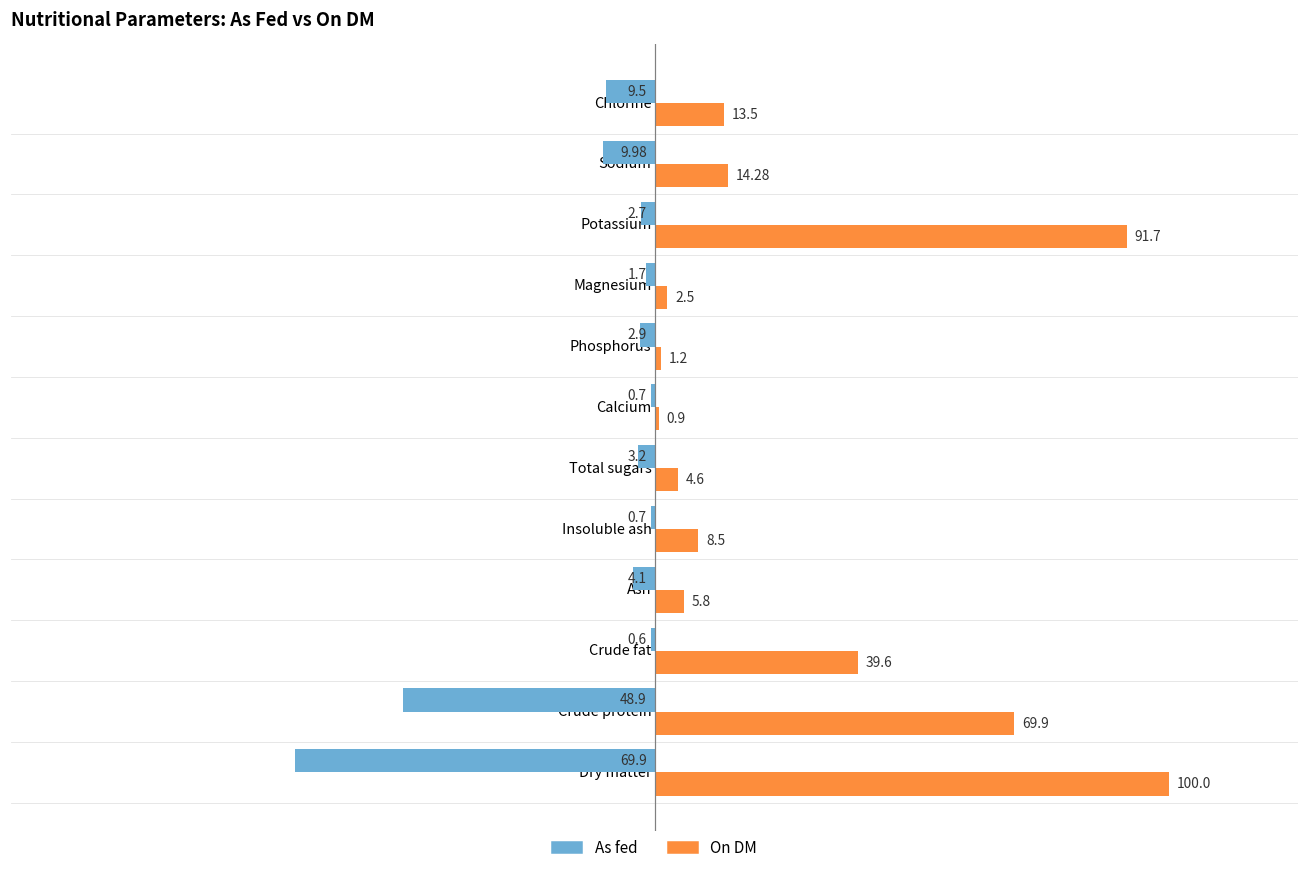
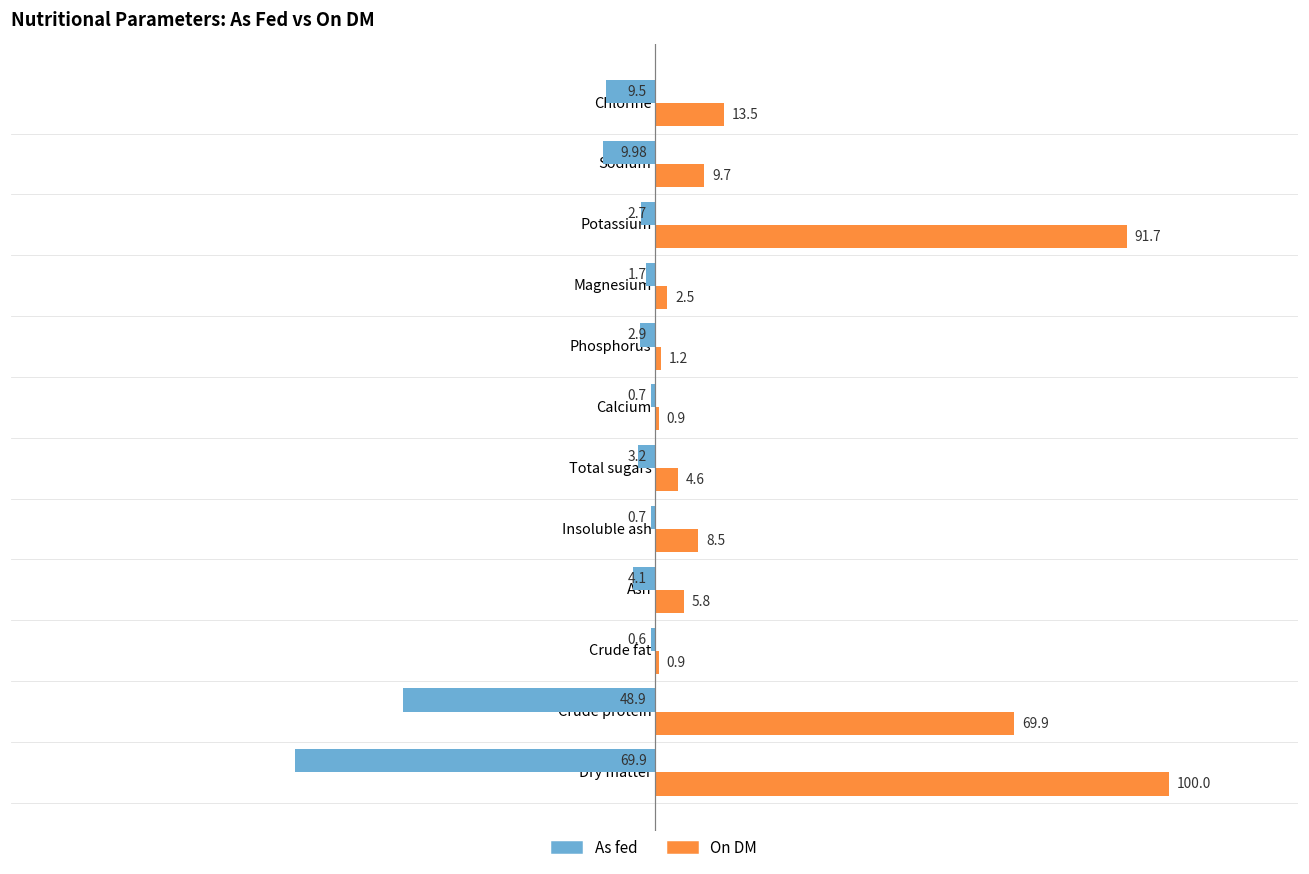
On DM, Sodium: 14.28 -> 9.7
On DM, Crude fat: 39.6 -> 0.9
